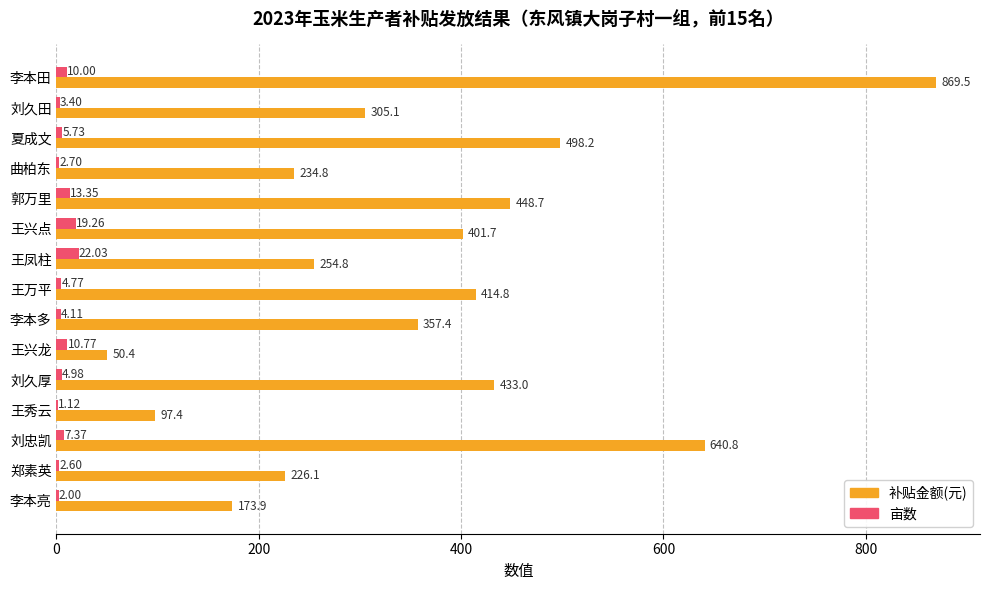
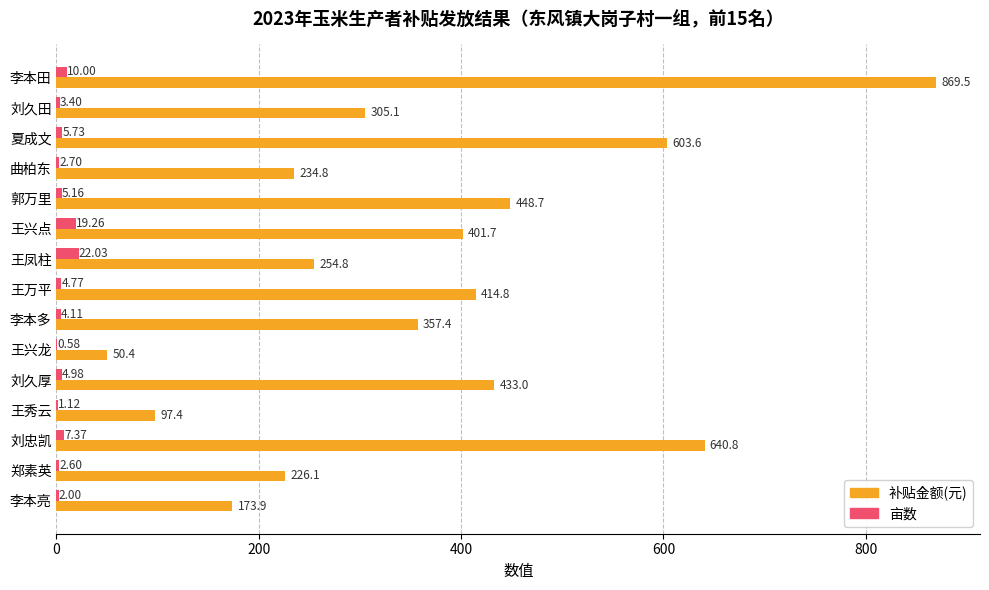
补贴金额(元), 夏成文: 498.2 -> 603.6
亩数, 郭万里: 13.35 -> 5.16
亩数, 王兴龙: 10.77 -> 0.58
